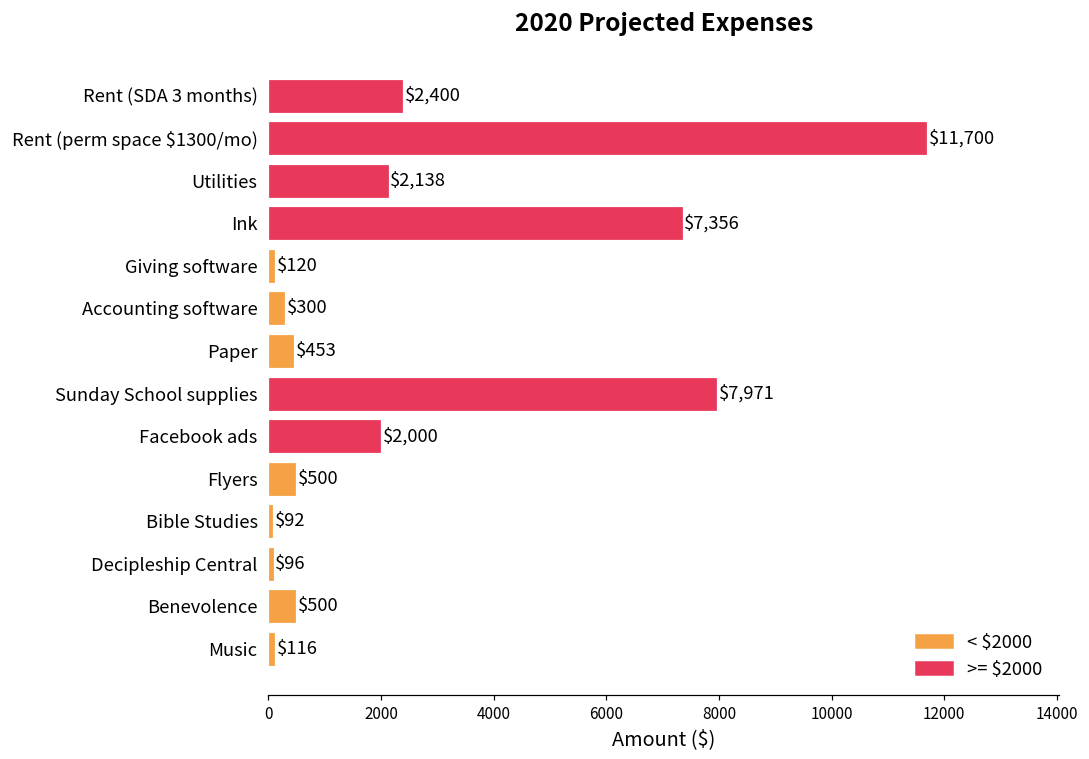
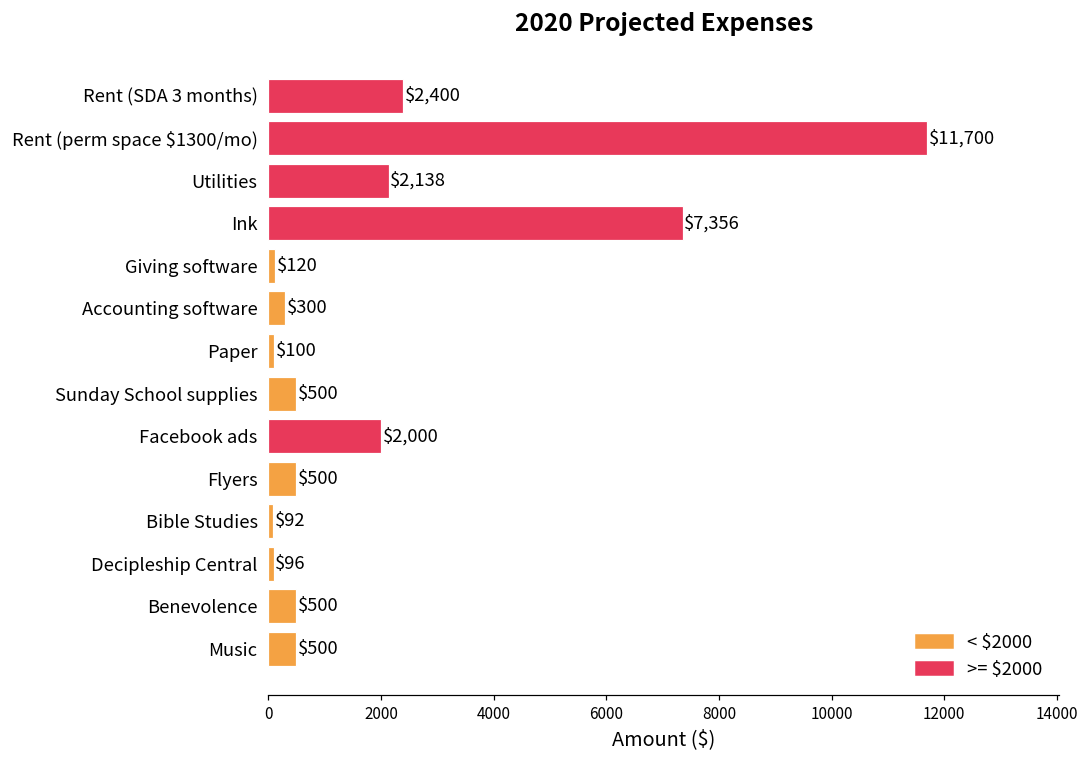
Paper: $453 -> $100
Sunday School supplies: $7,971 -> $500
Music: $116 -> $500
